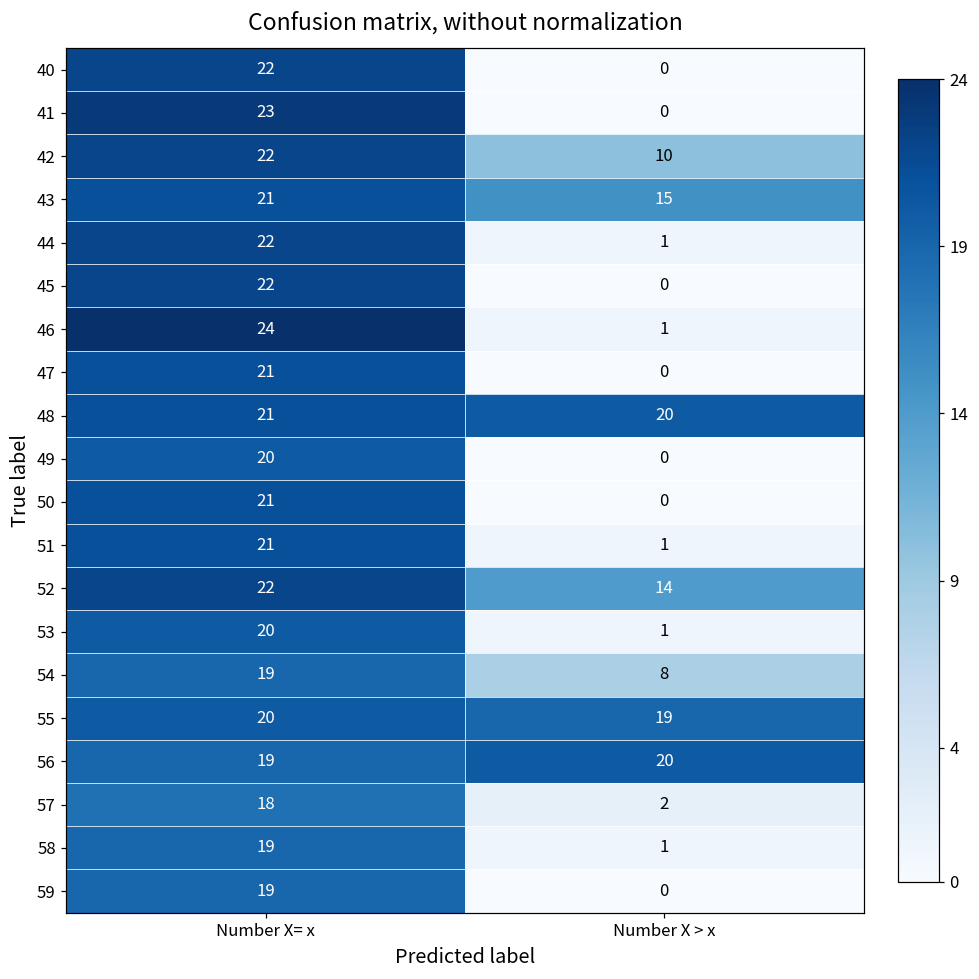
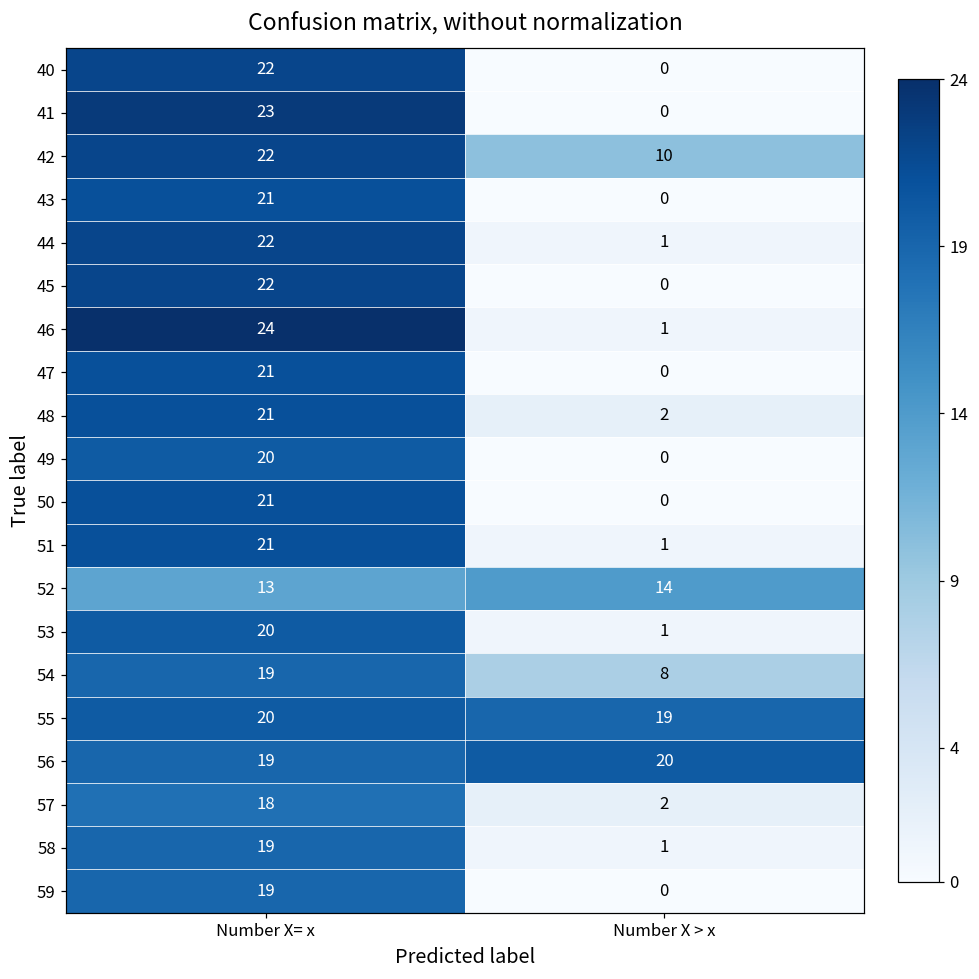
43, Number X > x: 15 -> 0
48, Number X > x: 20 -> 2
52, Number X= x: 22 -> 13
